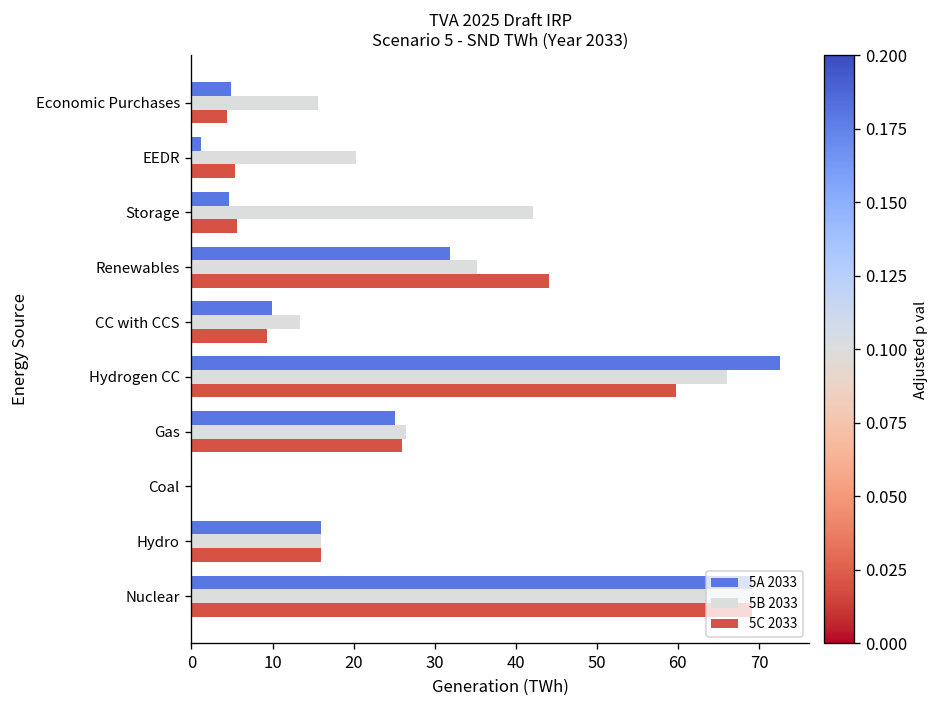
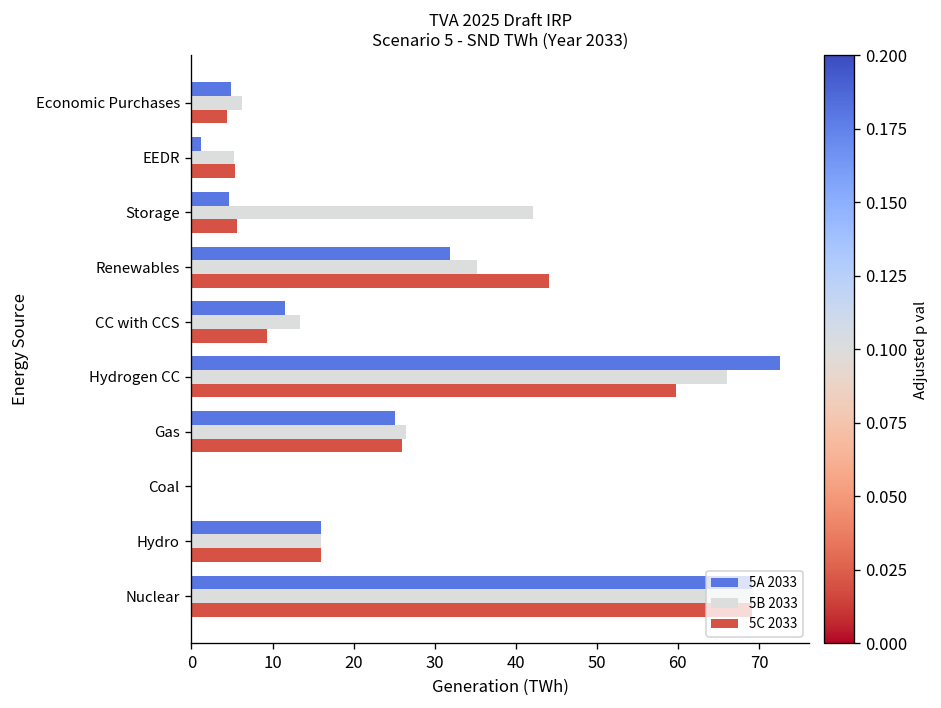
5B 2033, Economic Purchases: 16 -> 6
5B 2033, EEDR: 20 -> 5
5A 2033, CC with CCS: 10 -> 12
